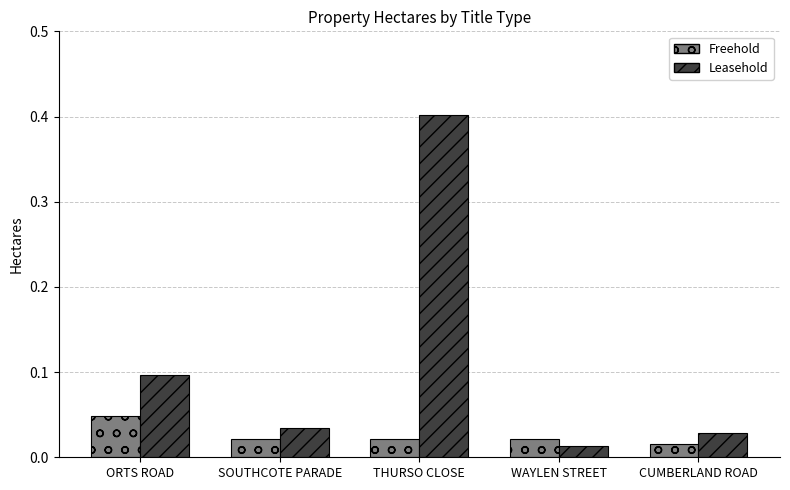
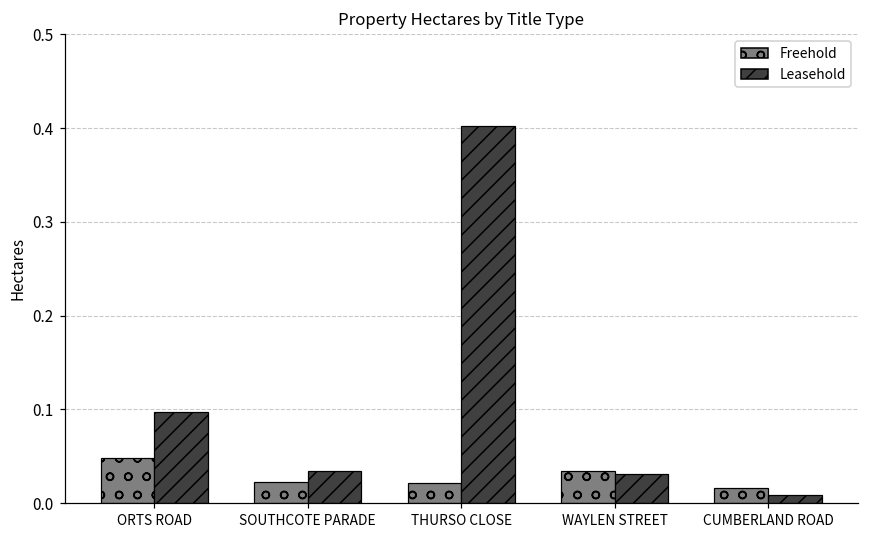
Freehold, WAYLEN STREET: 0.02 -> 0.03
Leasehold, WAYLEN STREET: 0.01 -> 0.03
Leasehold, CUMBERLAND ROAD: 0.03 -> 0.01
